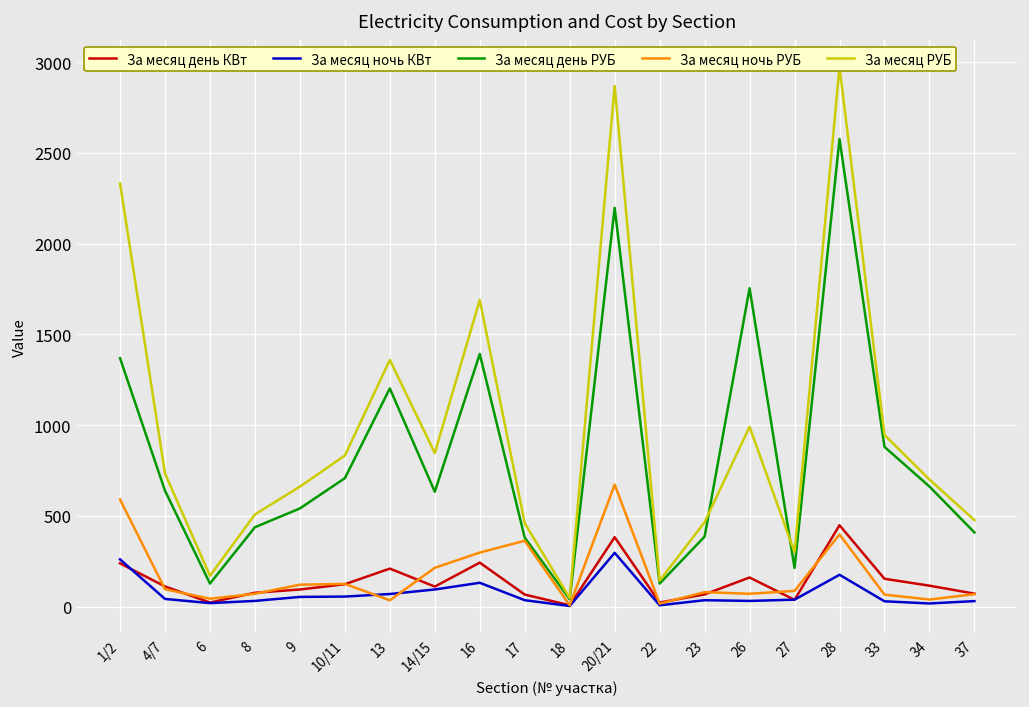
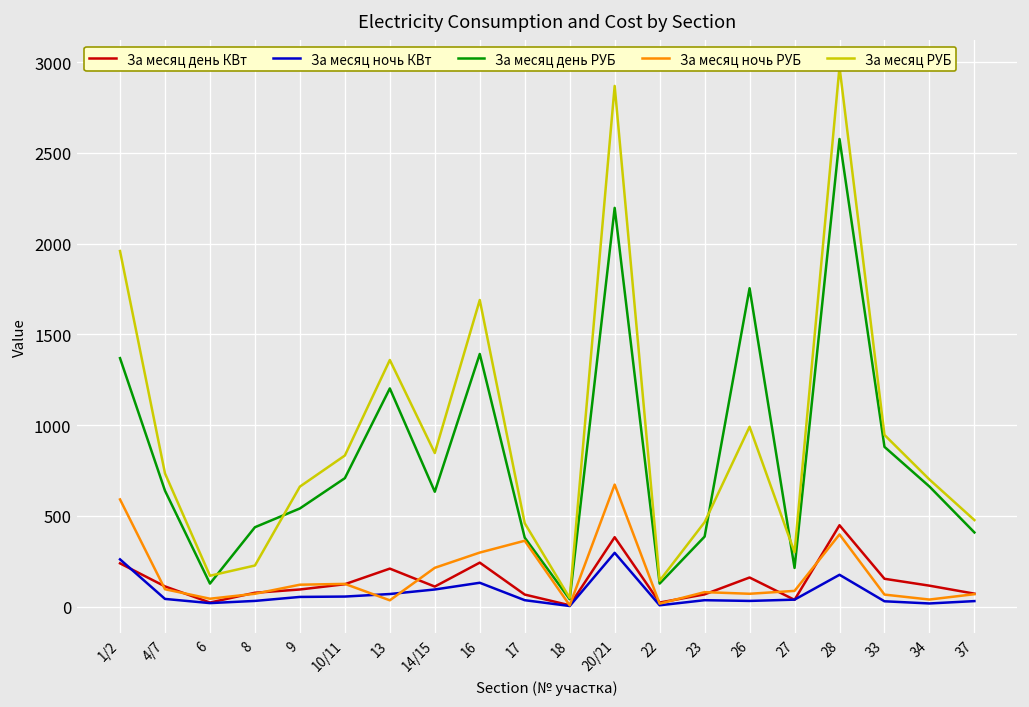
За месяц РУБ, 1/2: 2330 -> 1960
За месяц РУБ, 8: 510 -> 230
